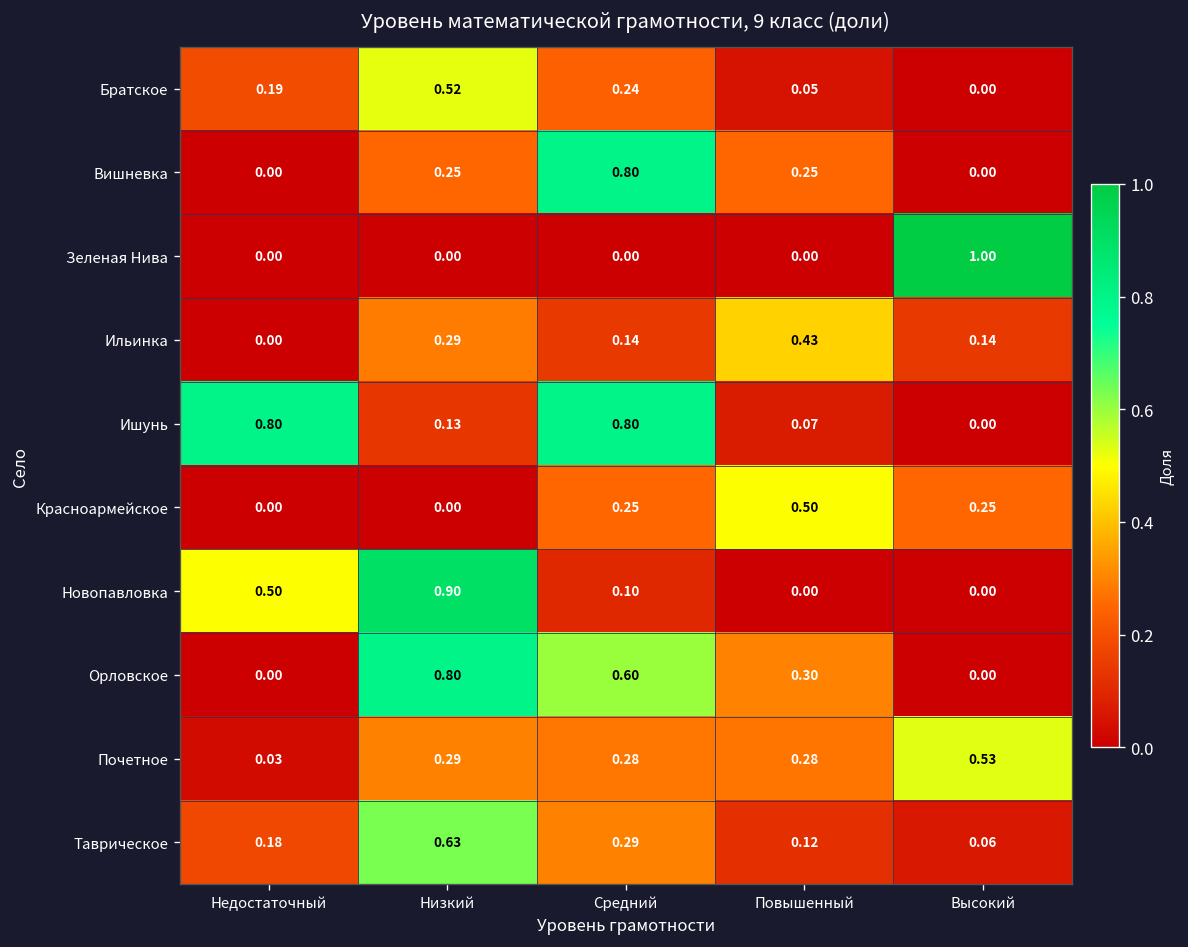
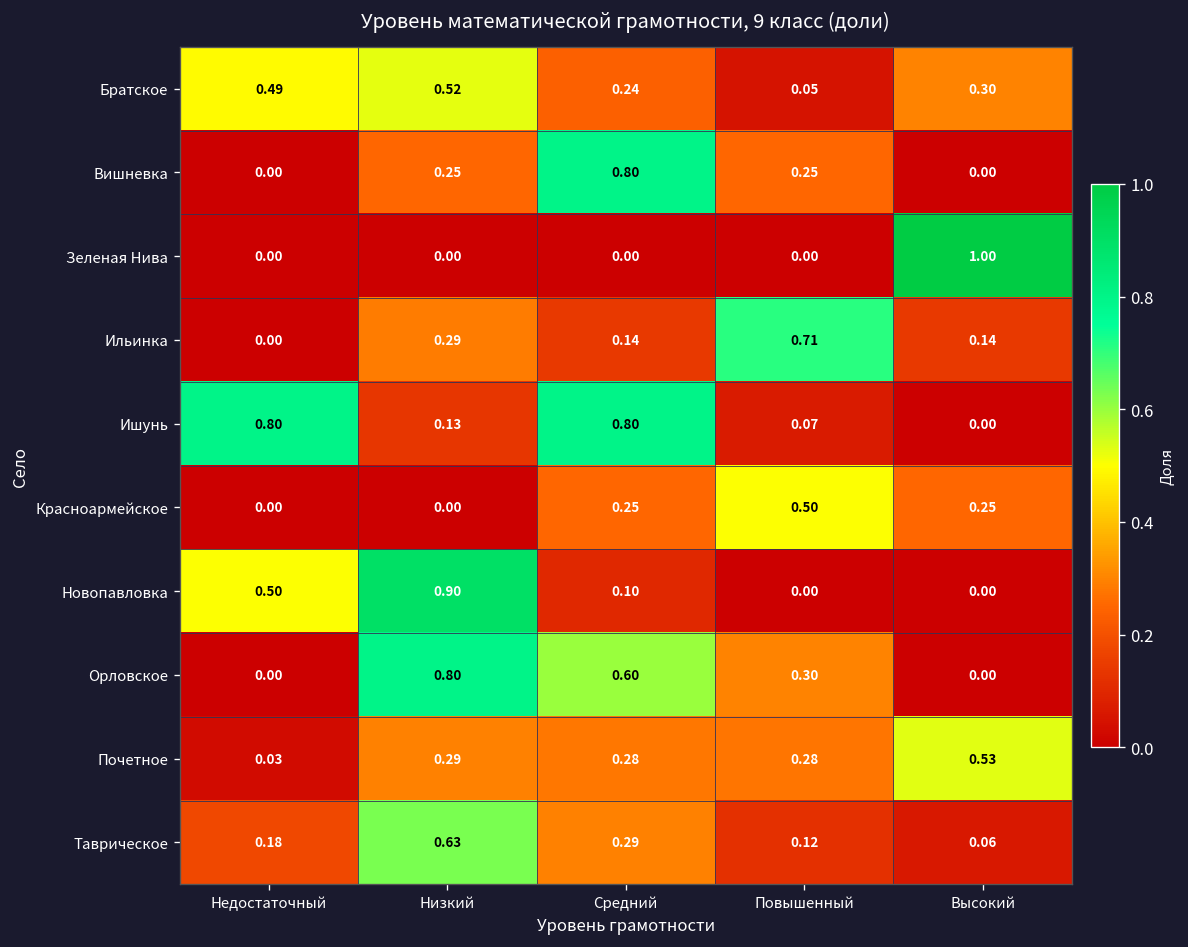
Братское, Недостаточный: 0.19 -> 0.49
Братское, Высокий: 0.00 -> 0.30
Ильинка, Повышенный: 0.43 -> 0.71
